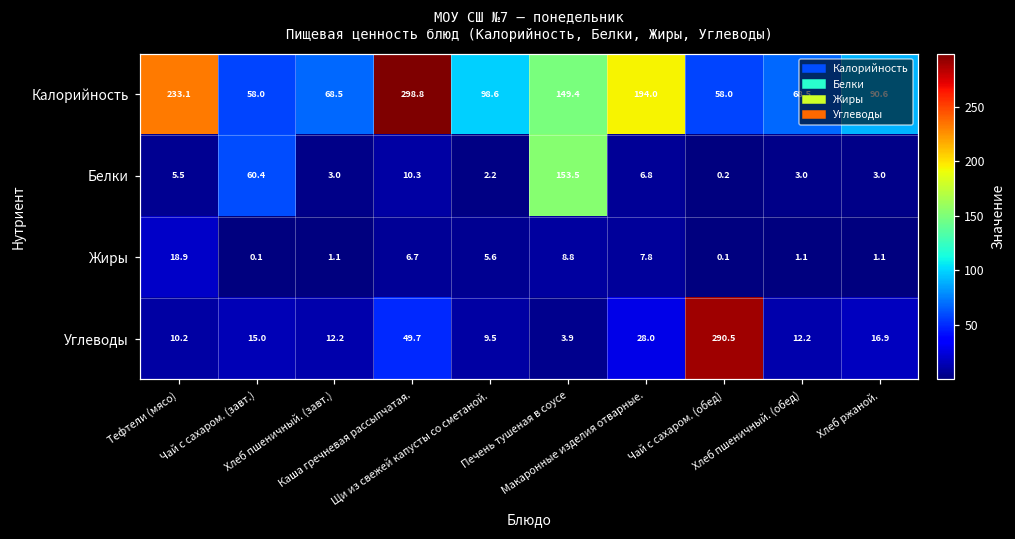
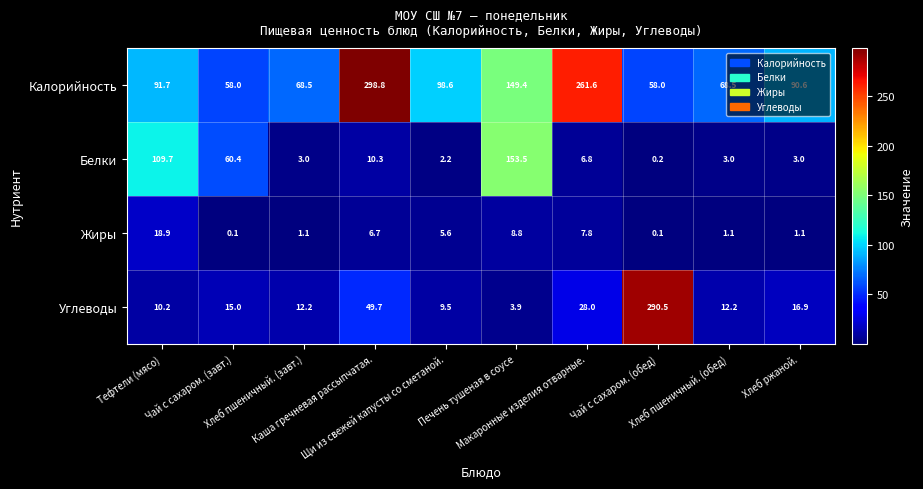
Калорийность, Тефтели (мясо): 233.1 -> 91.7
Калорийность, Макаронные изделия отварные.: 194.0 -> 261.6
Белки, Тефтели (мясо): 5.5 -> 109.7
